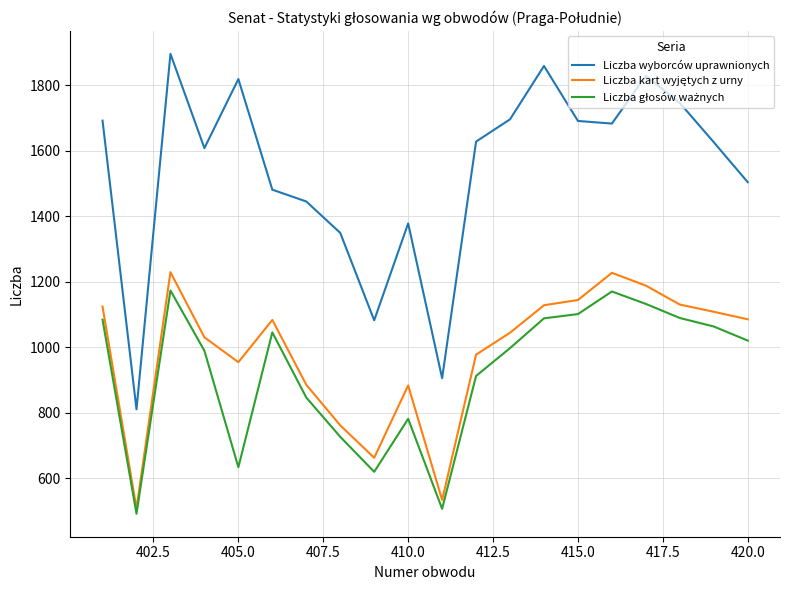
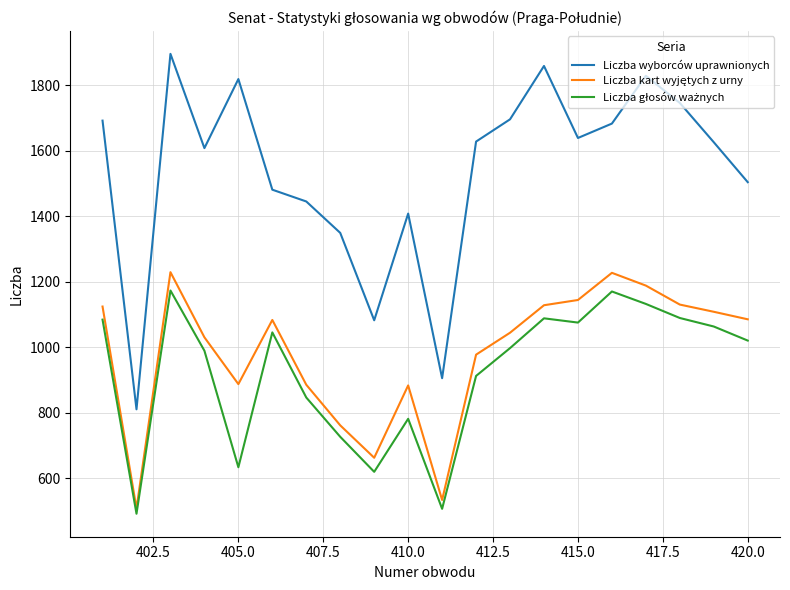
Liczba kart wyjętych z urny, 405.0: 950 -> 890
Liczba wyborców uprawnionych, 410.0: 1380 -> 1410
Liczba wyborców uprawnionych, 415.0: 1690 -> 1640
Liczba głosów ważnych, 415.0: 1100 -> 1080
